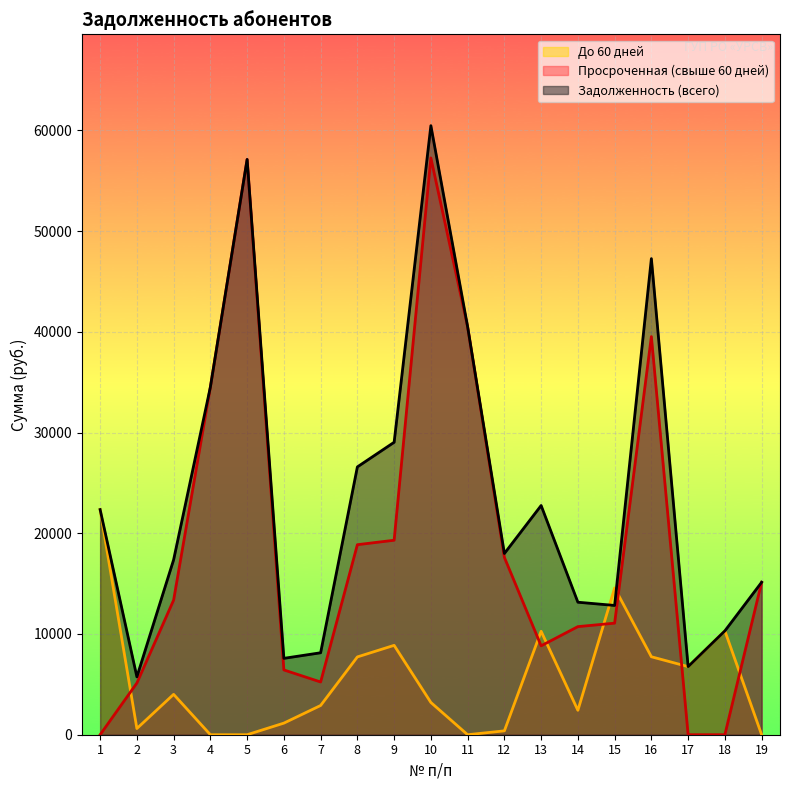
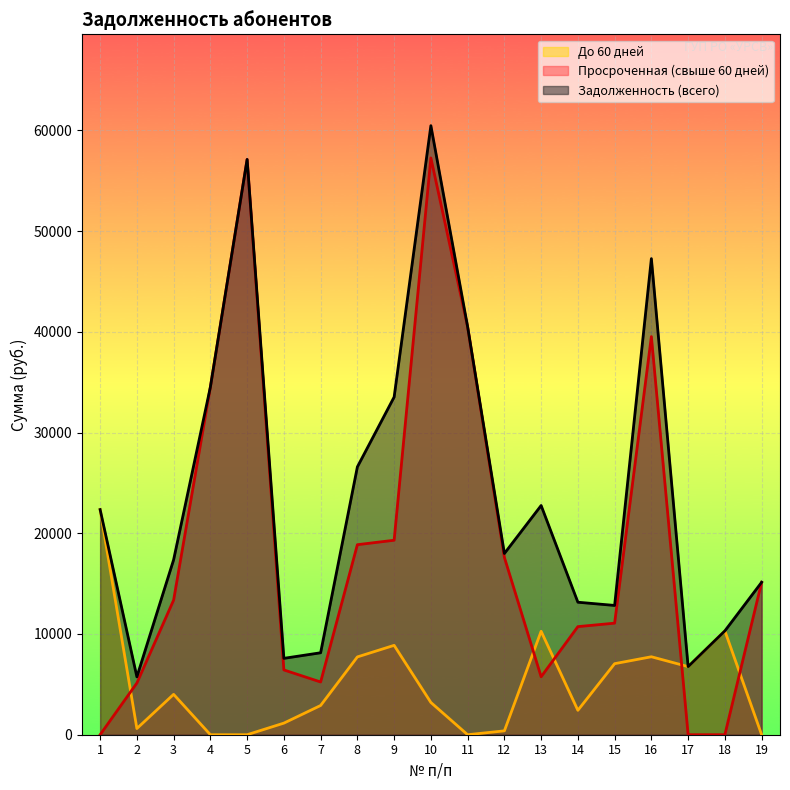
Задолженность (всего), 9: 29000 -> 33500
Просроченная (свыше 60 дней), 13: 8800 -> 5800
До 60 дней, 15: 14600 -> 7100
